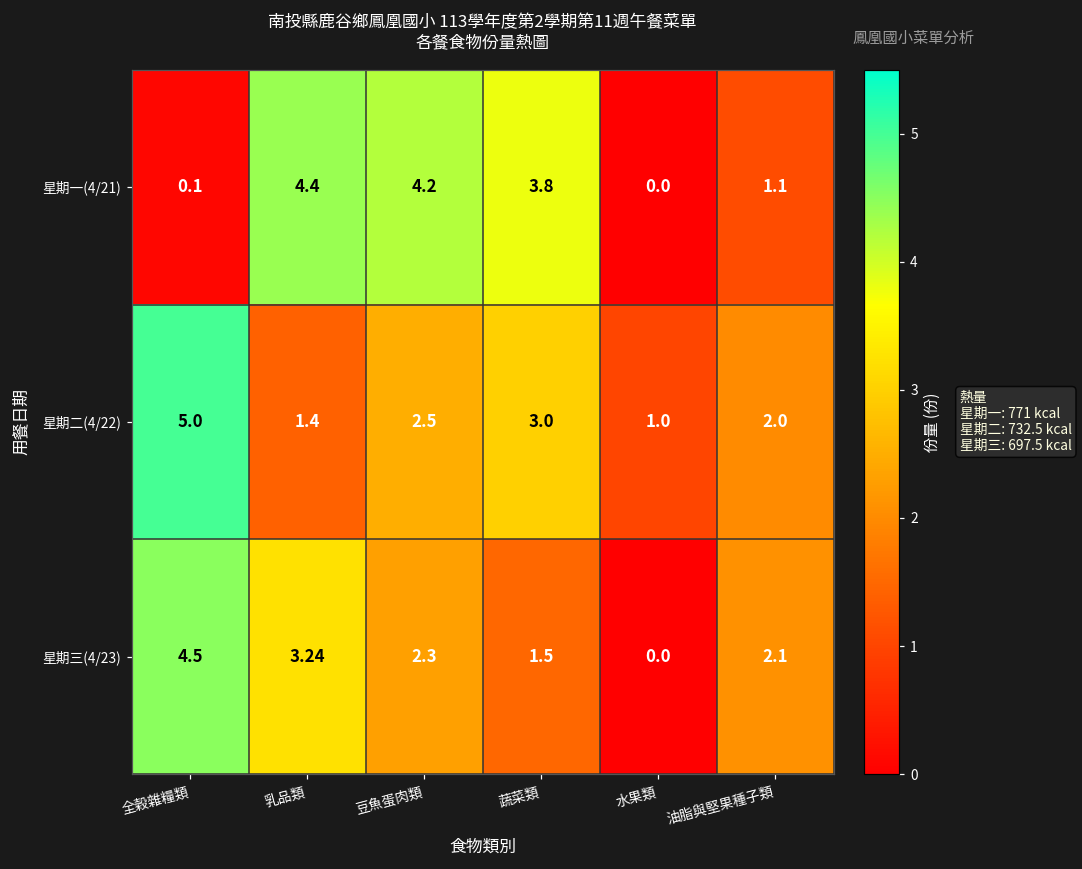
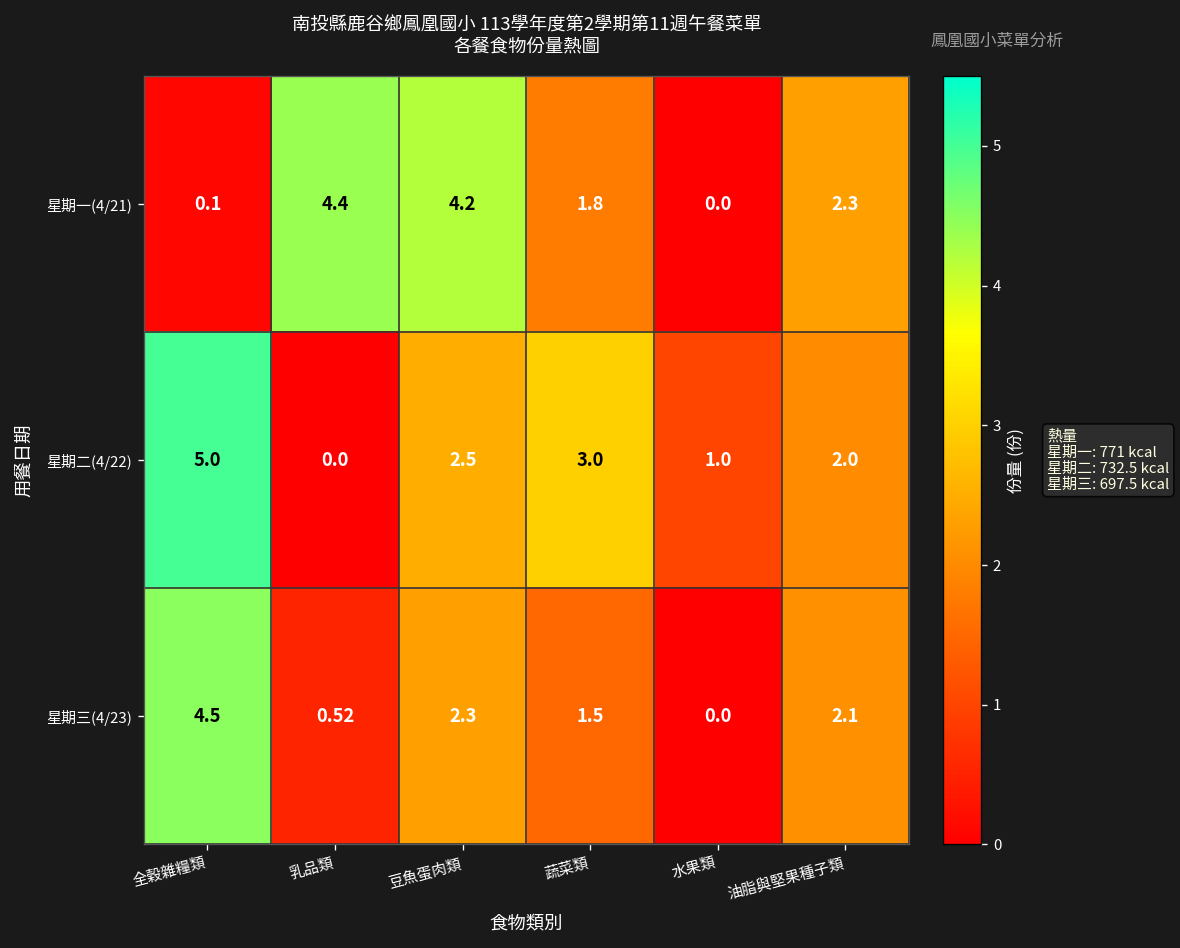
星期一(4/21), 蔬菜類: 3.8 -> 1.8
星期一(4/21), 油脂與堅果種子類: 1.1 -> 2.3
星期二(4/22), 乳品類: 1.4 -> 0.0
星期三(4/23), 乳品類: 3.24 -> 0.52
